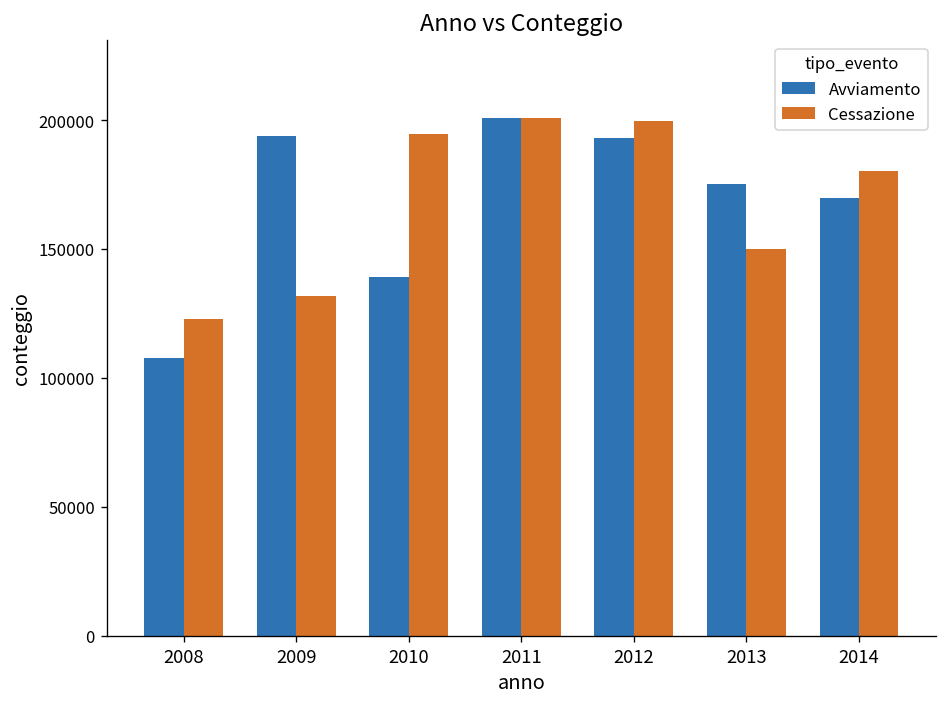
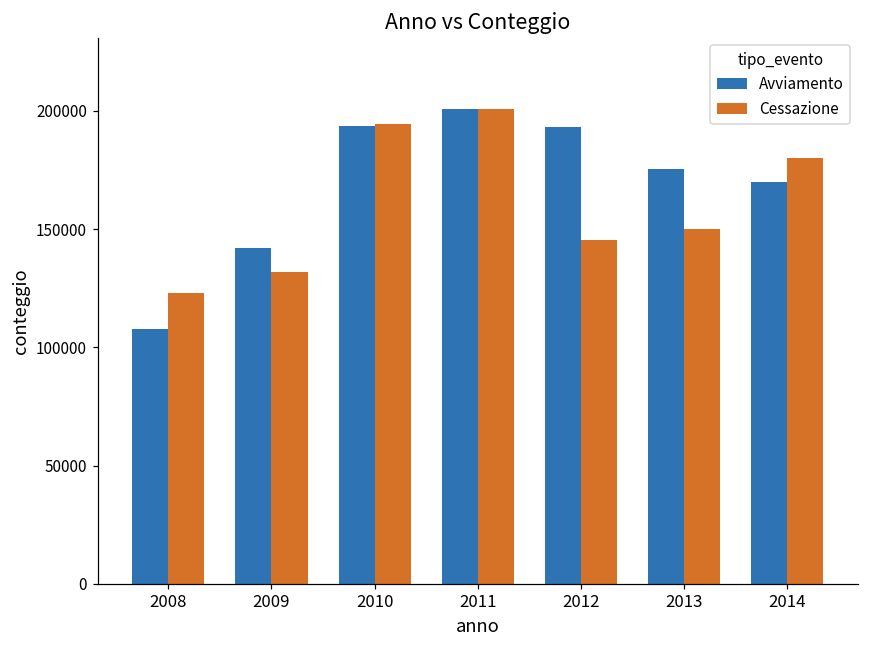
Avviamento, 2009: 194000 -> 142000
Avviamento, 2010: 139000 -> 194000
Cessazione, 2012: 200000 -> 145000
